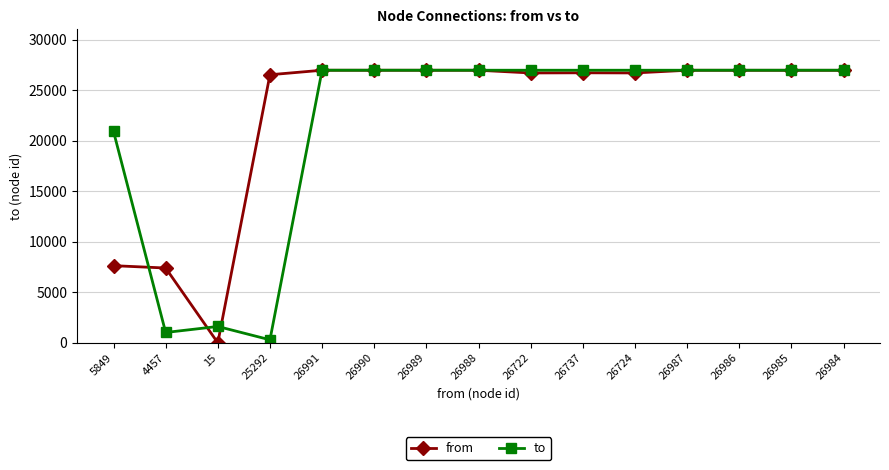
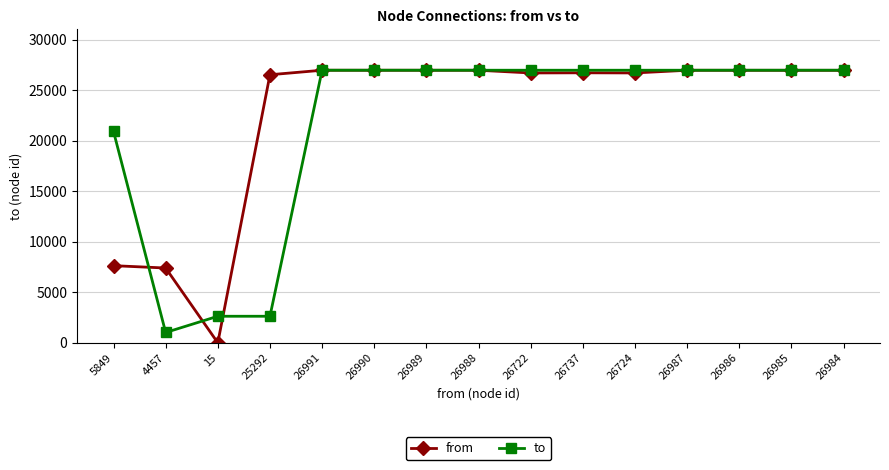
to, 15: 1600 -> 2600
to, 25292: 300 -> 2600
